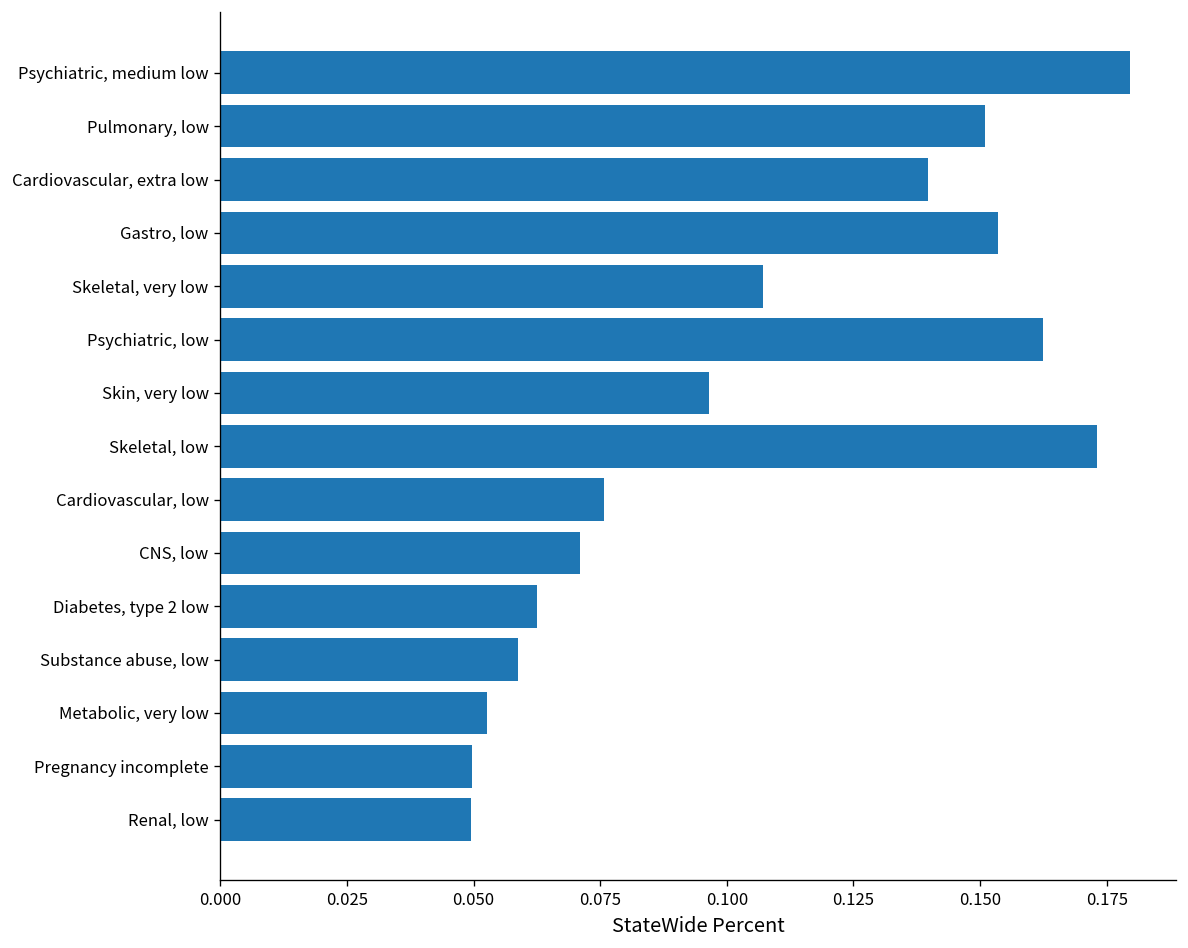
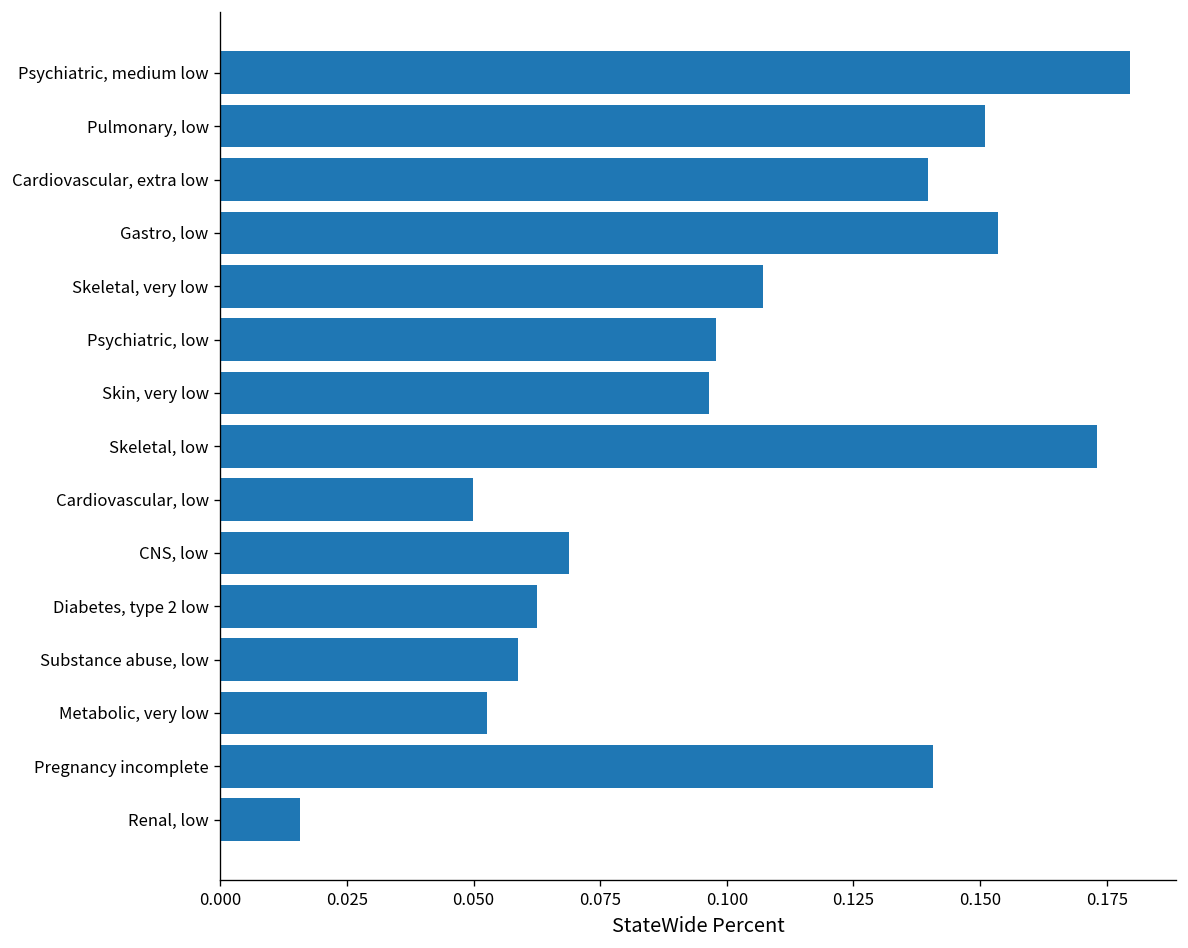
Psychiatric, low: 0.162 -> 0.098
Cardiovascular, low: 0.076 -> 0.050
CNS, low: 0.071 -> 0.069
Pregnancy incomplete: 0.050 -> 0.141
Renal, low: 0.049 -> 0.016
